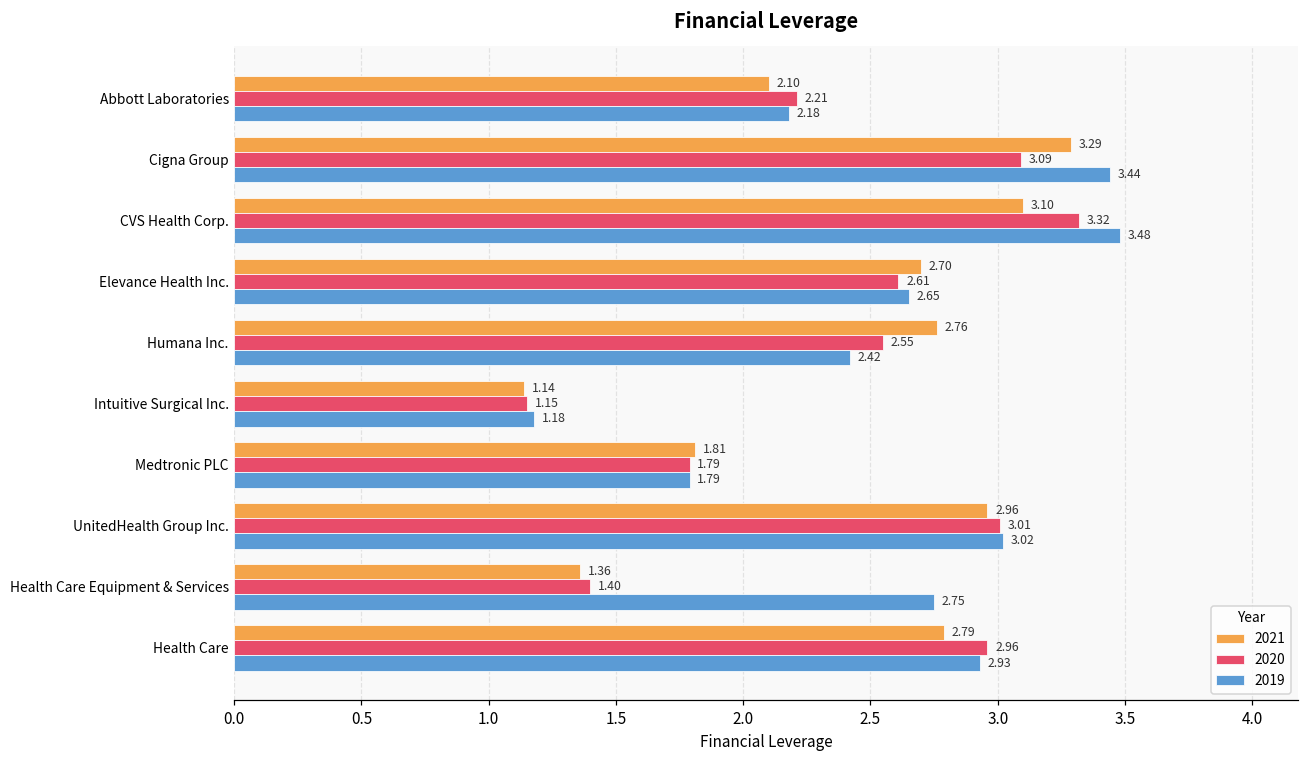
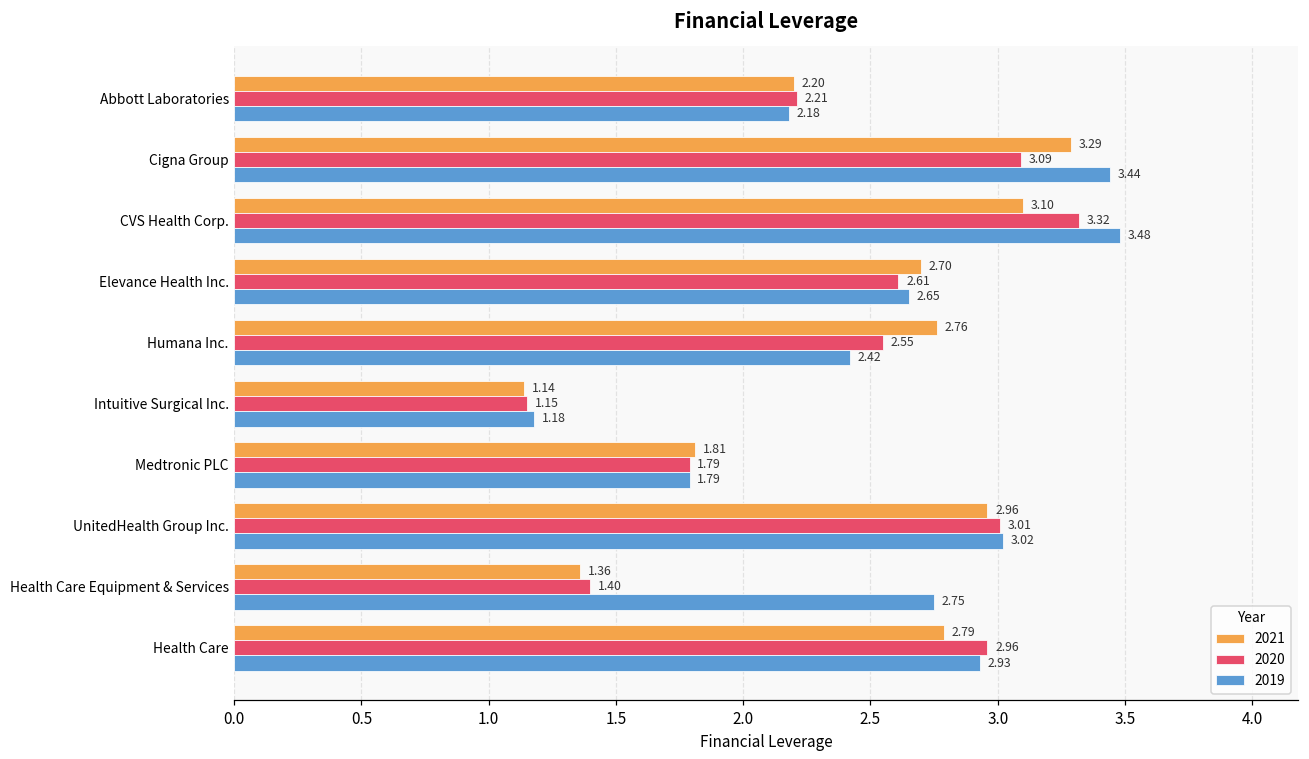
2021, Abbott Laboratories: 2.10 -> 2.20
